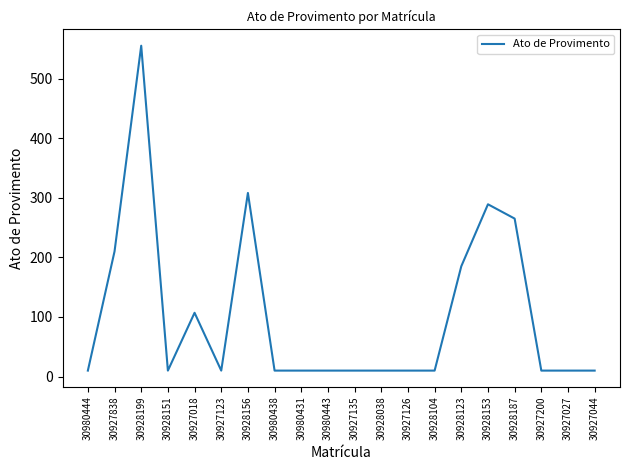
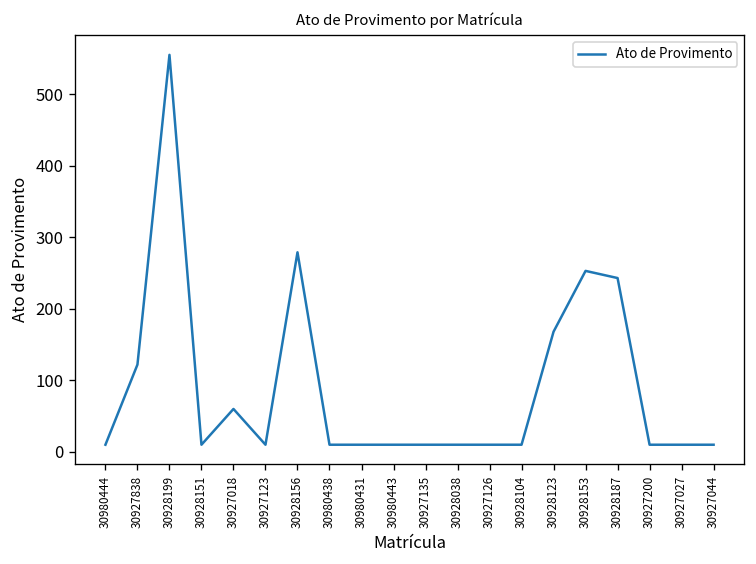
30927838: 210 -> 120
30927018: 110 -> 60
30928156: 310 -> 280
30928123: 190 -> 170
30928153: 290 -> 250
30928187: 270 -> 240
